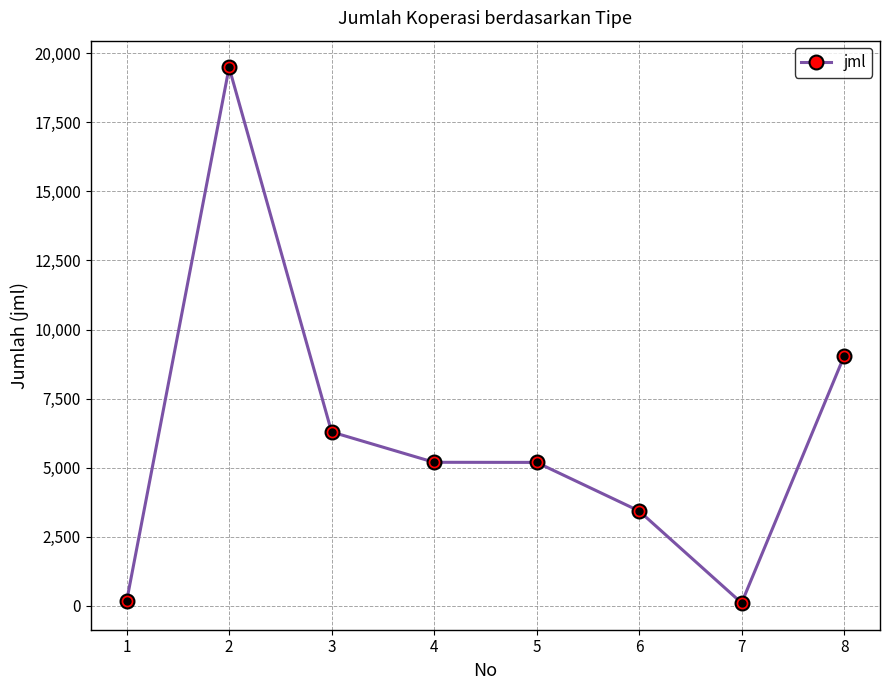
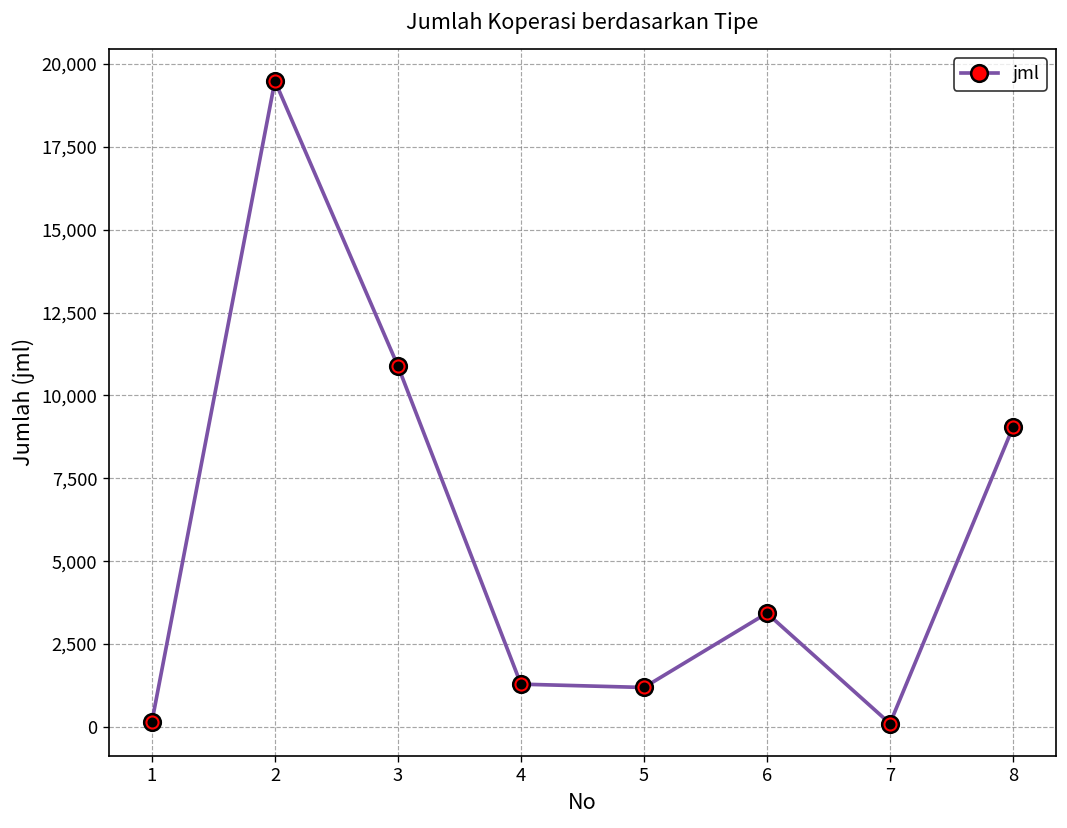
3: 6,300 -> 10,900
4: 5,200 -> 1,300
5: 5,200 -> 1,200
